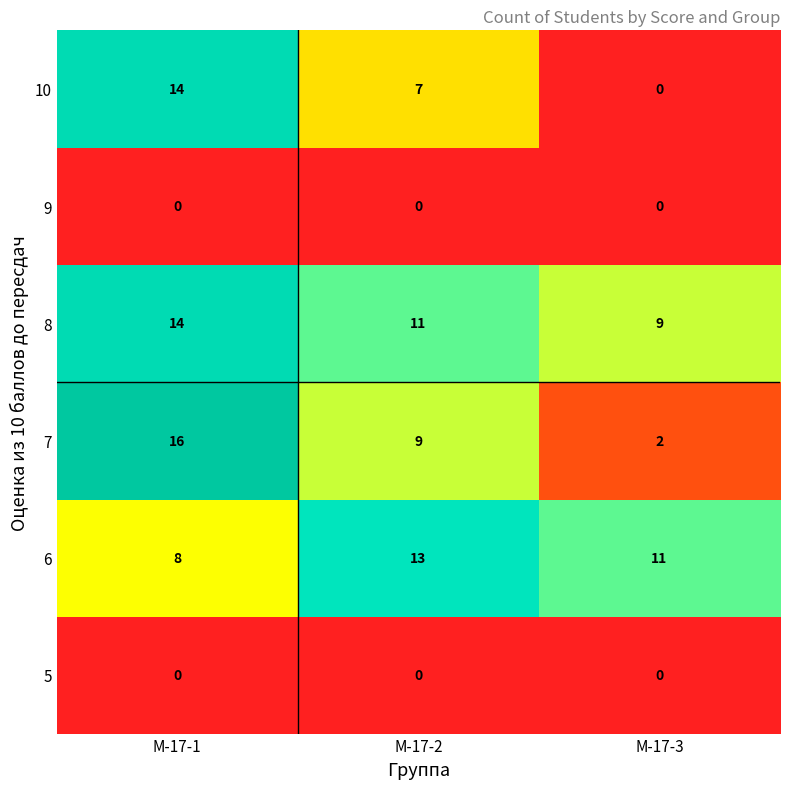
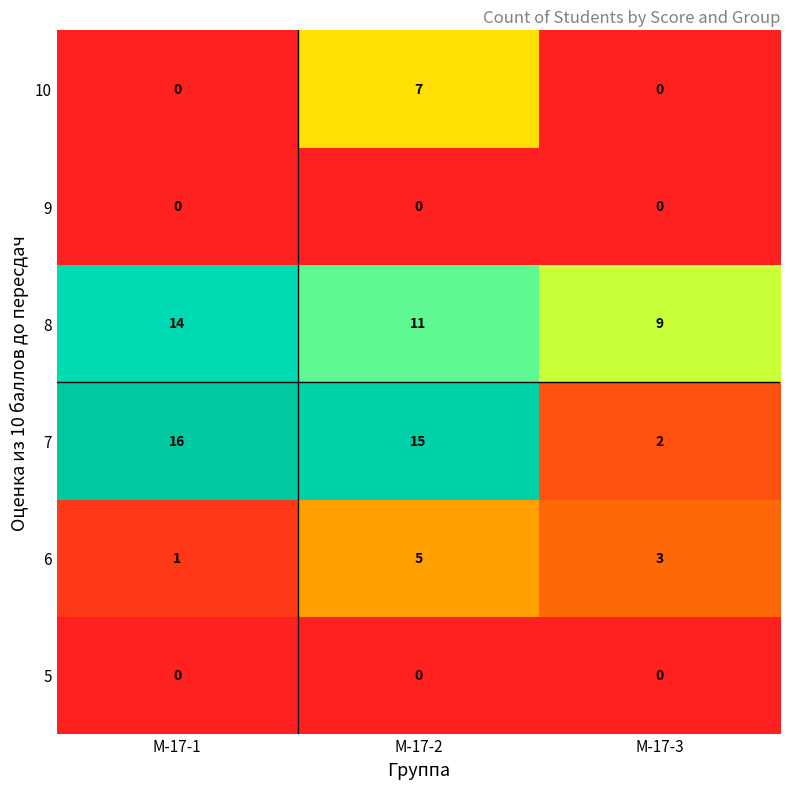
10, М-17-1: 14 -> 0
7, М-17-2: 9 -> 15
6, М-17-1: 8 -> 1
6, М-17-2: 13 -> 5
6, М-17-3: 11 -> 3
